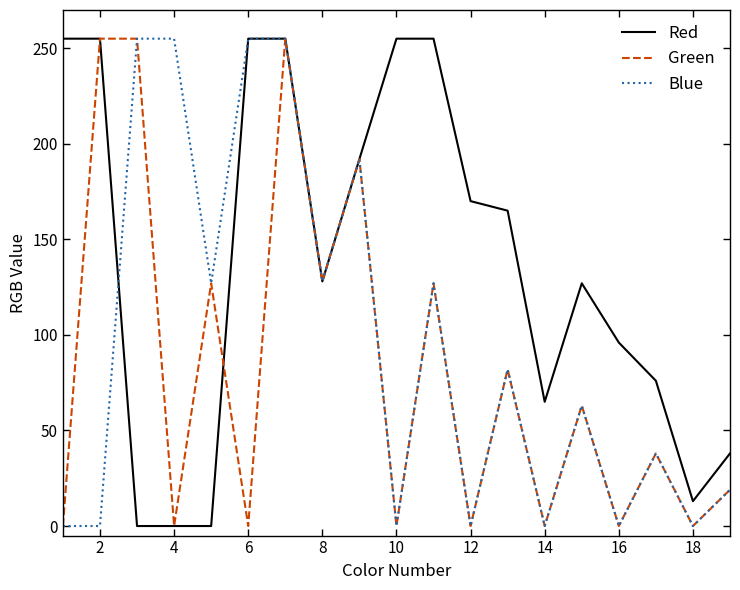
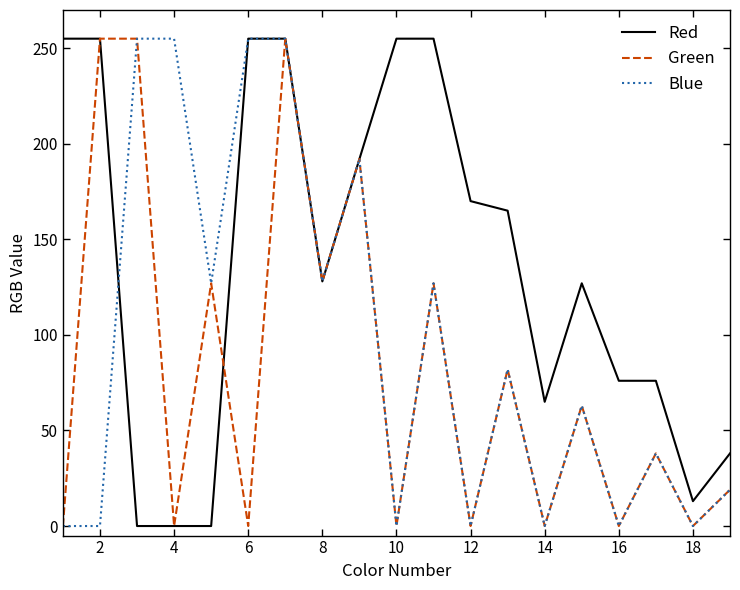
Red, 16: 96 -> 76
